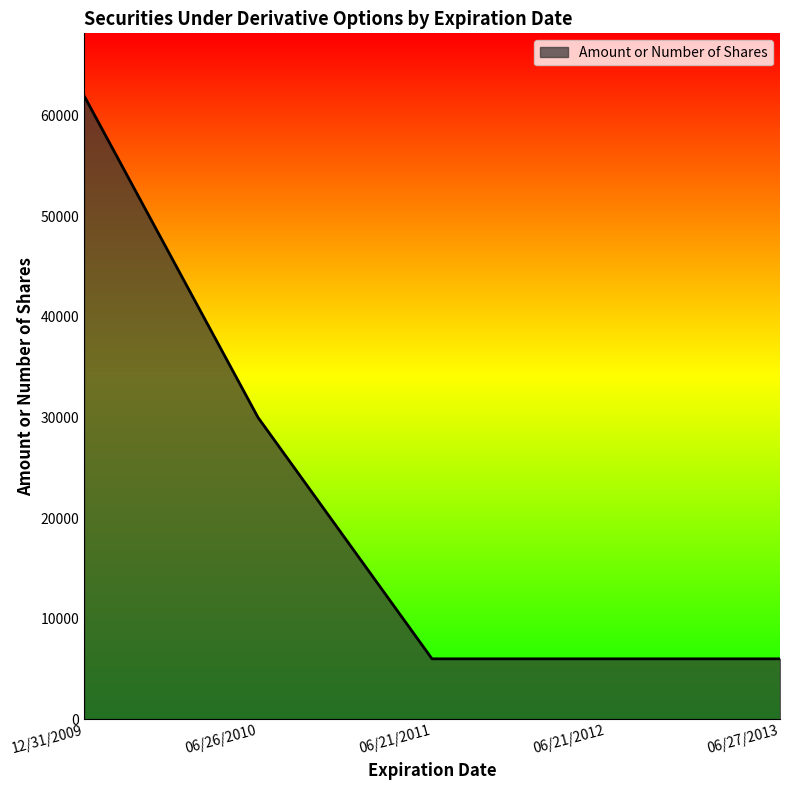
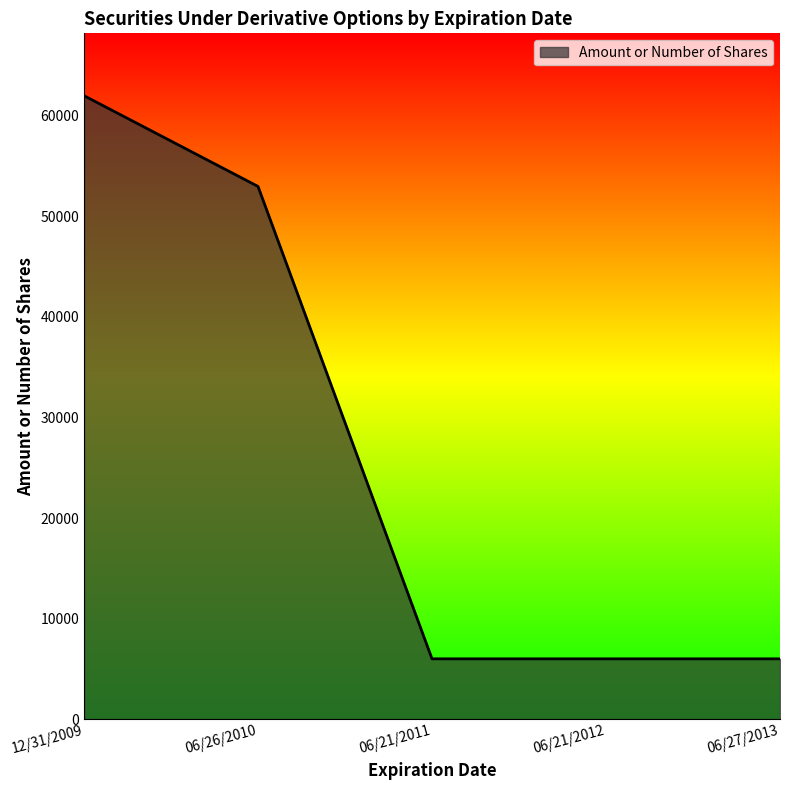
06/26/2010: 30000 -> 53000
